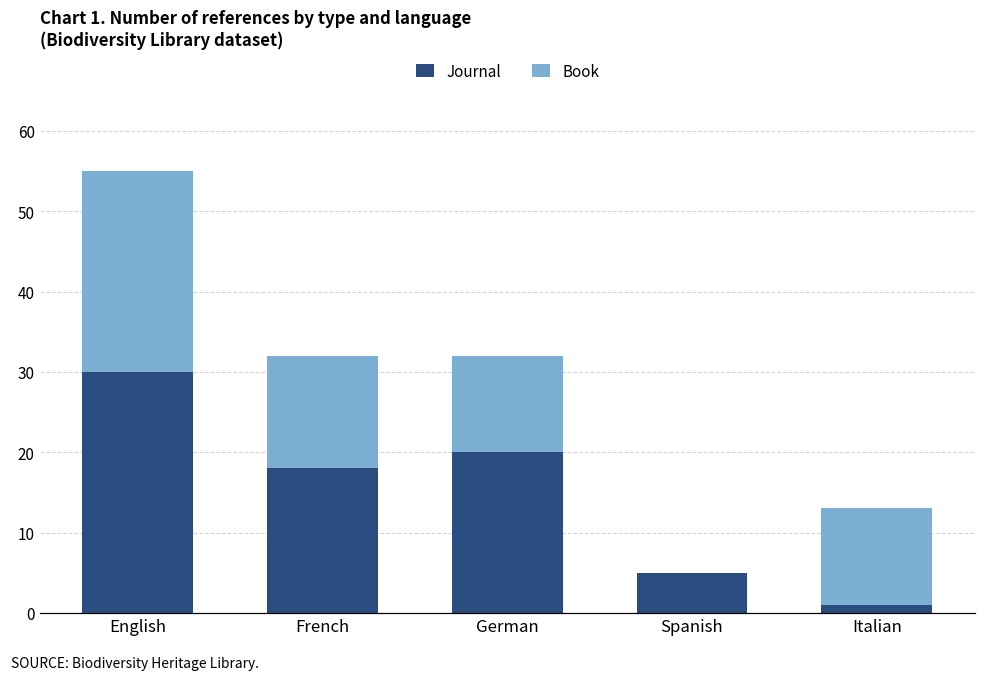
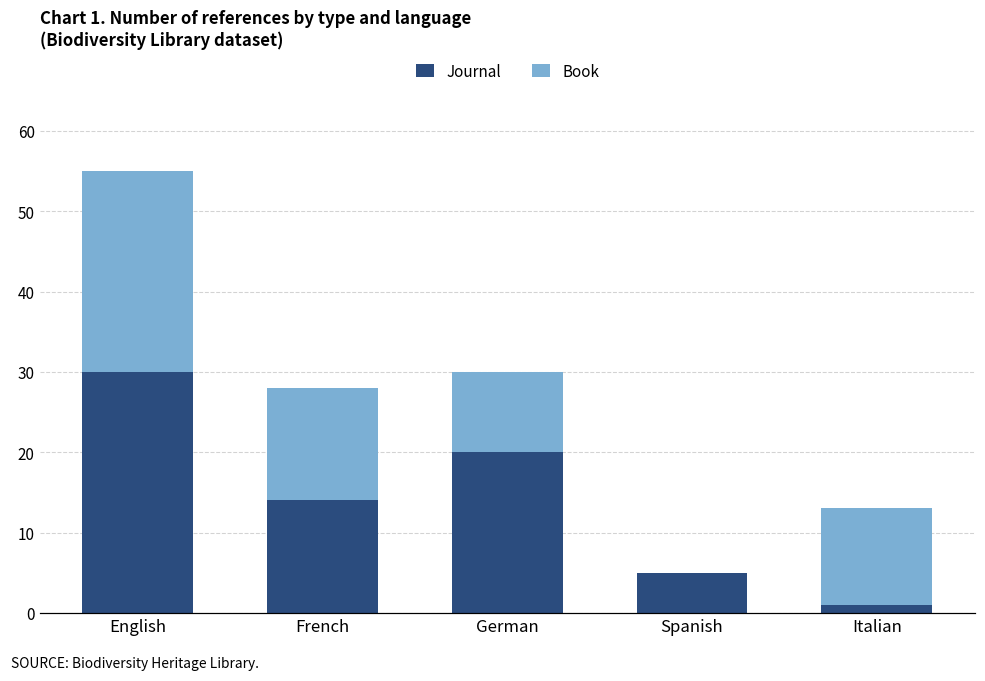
Journal, French: 18 -> 14
Book, German: 12 -> 10
